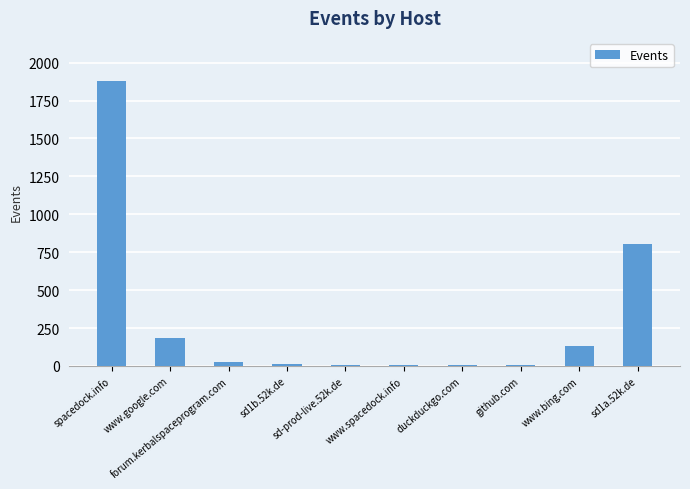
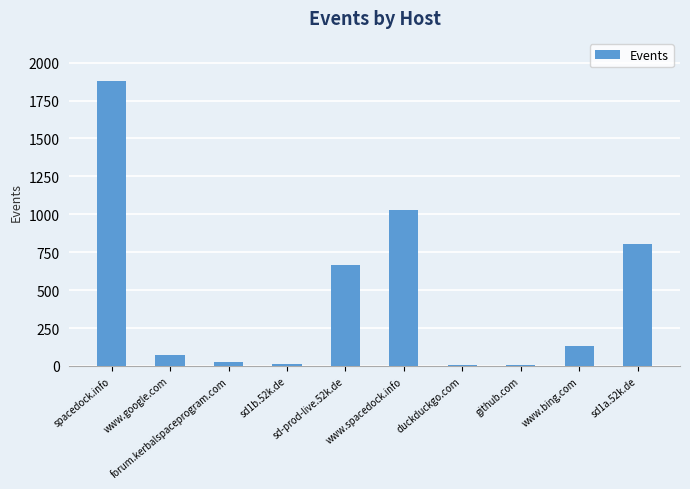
www.google.com: 180 -> 70
sd-prod-live.52k.de: 10 -> 670
www.spacedock.info: 10 -> 1030
